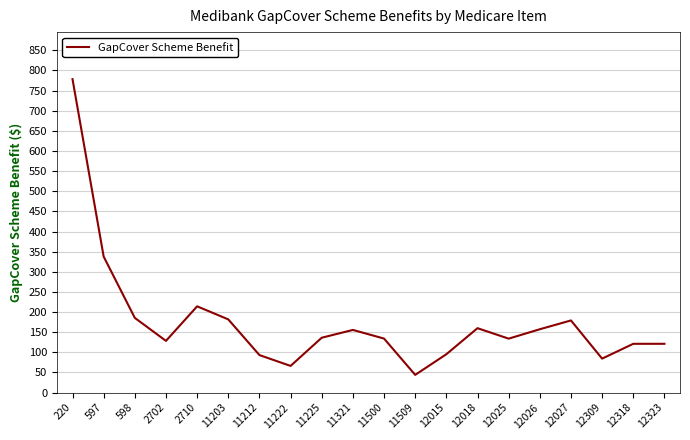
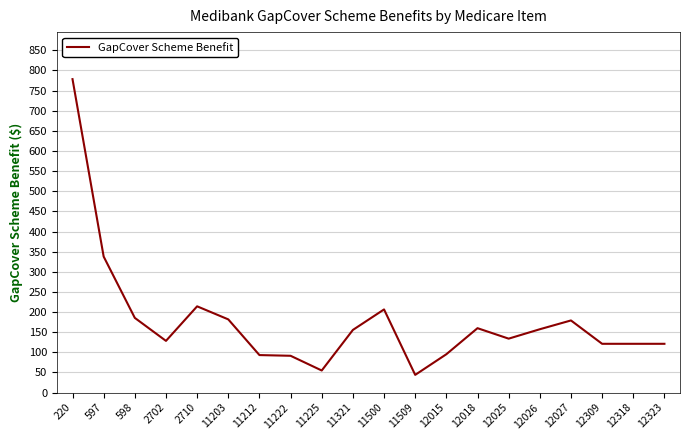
11222: 70 -> 90
11225: 140 -> 50
11500: 130 -> 210
12309: 80 -> 120
